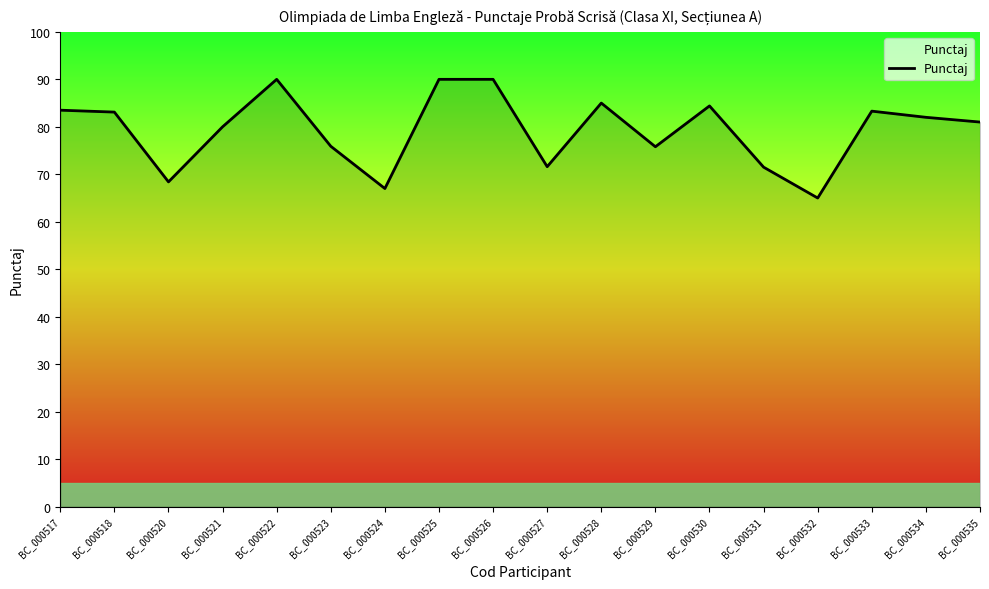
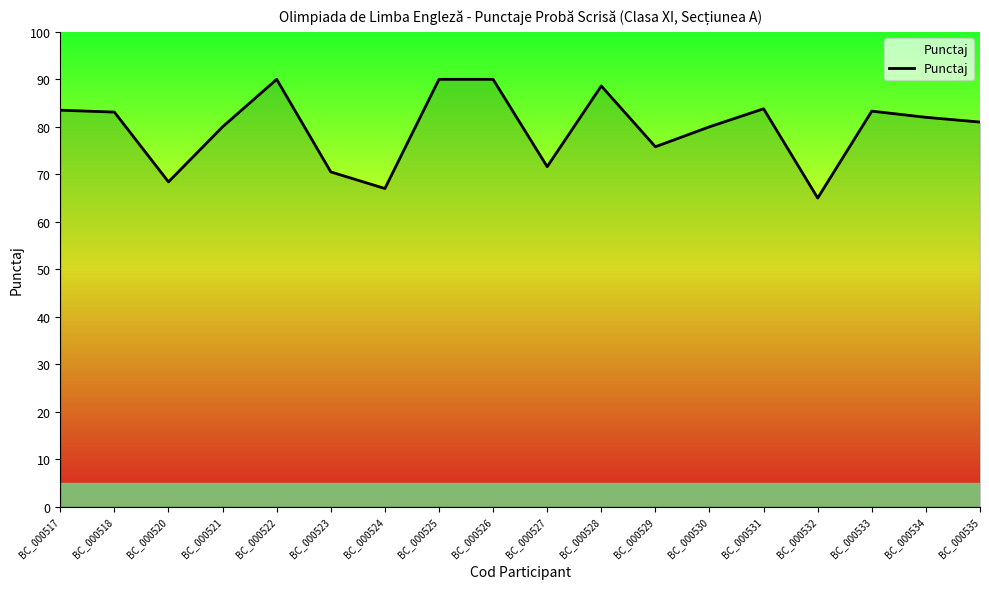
BC_000523: 76 -> 71
BC_000528: 85 -> 89
BC_000530: 84 -> 80
BC_000531: 72 -> 84
